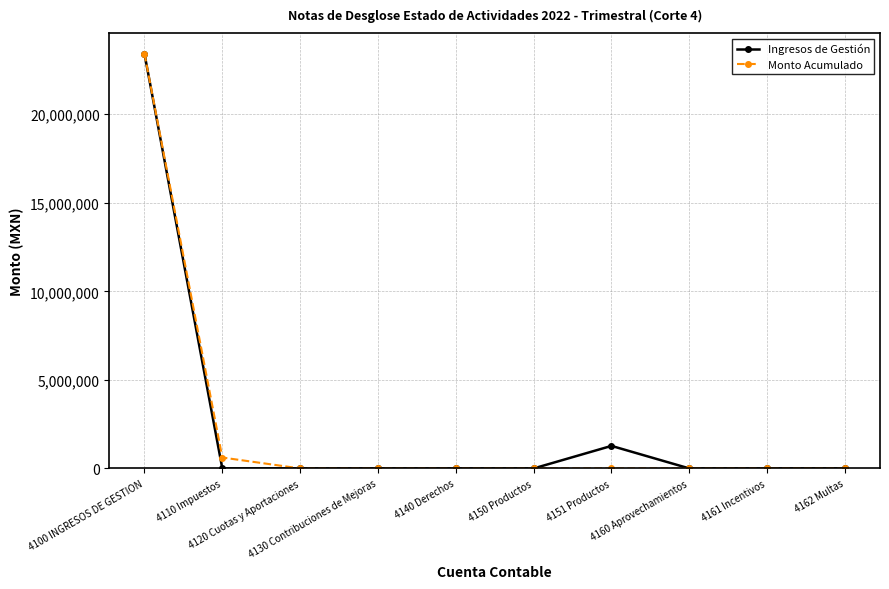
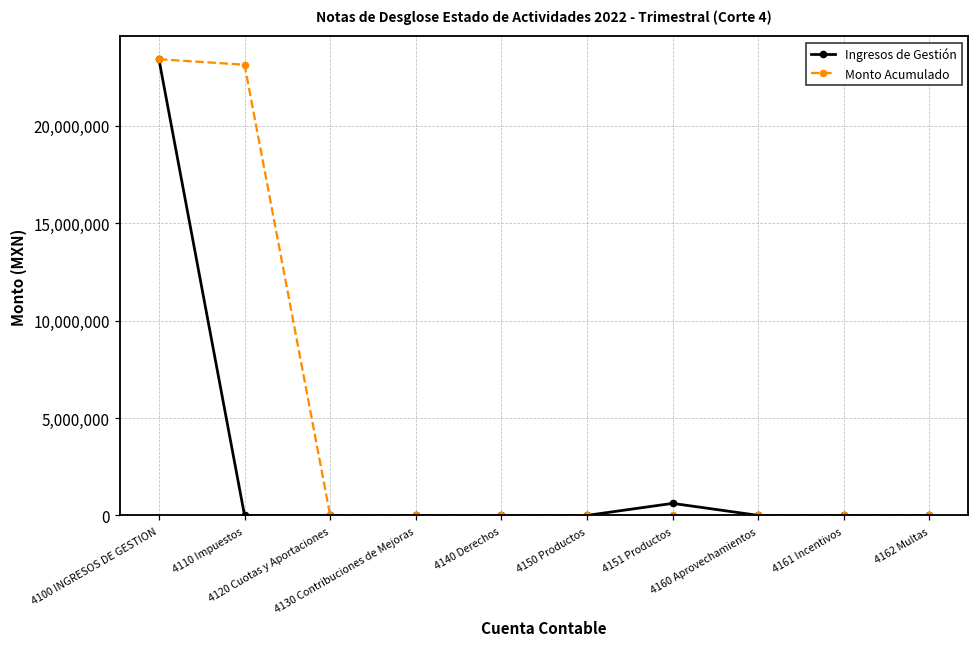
Monto Acumulado, 4110 Impuestos: 600,000 -> 23,100,000
Ingresos de Gestión, 4151 Productos: 1,300,000 -> 600,000
